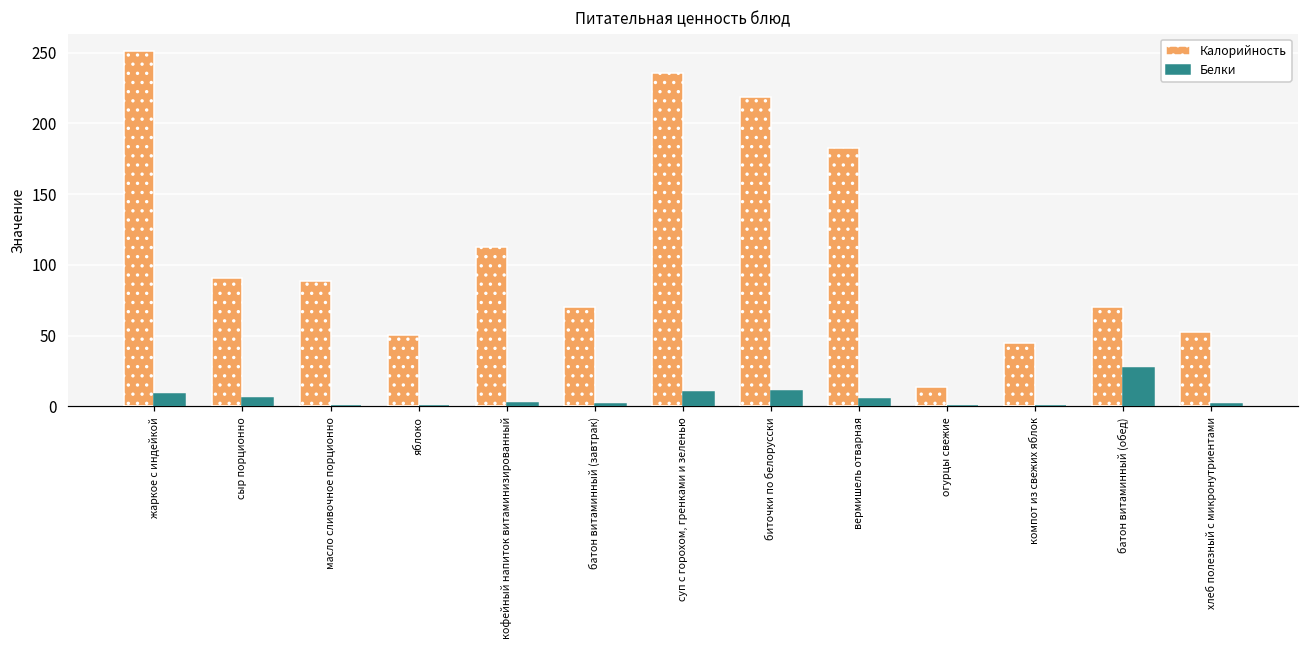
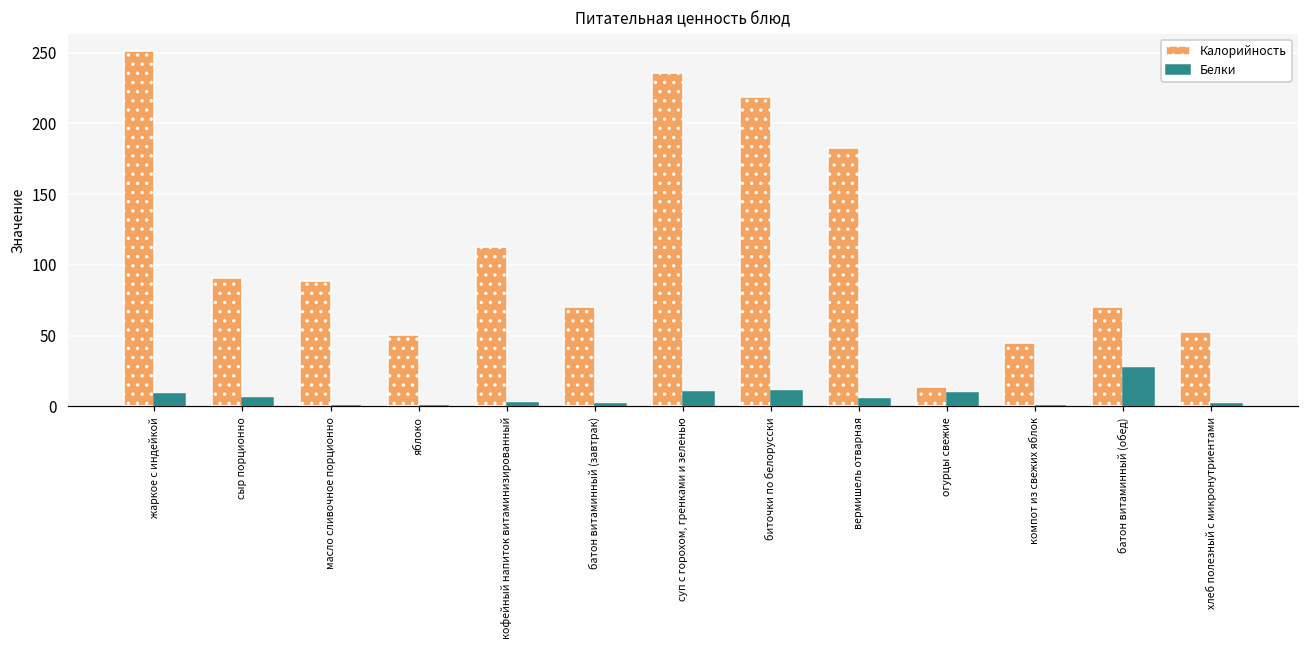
Белки, огурцы свежие: 0 -> 9
